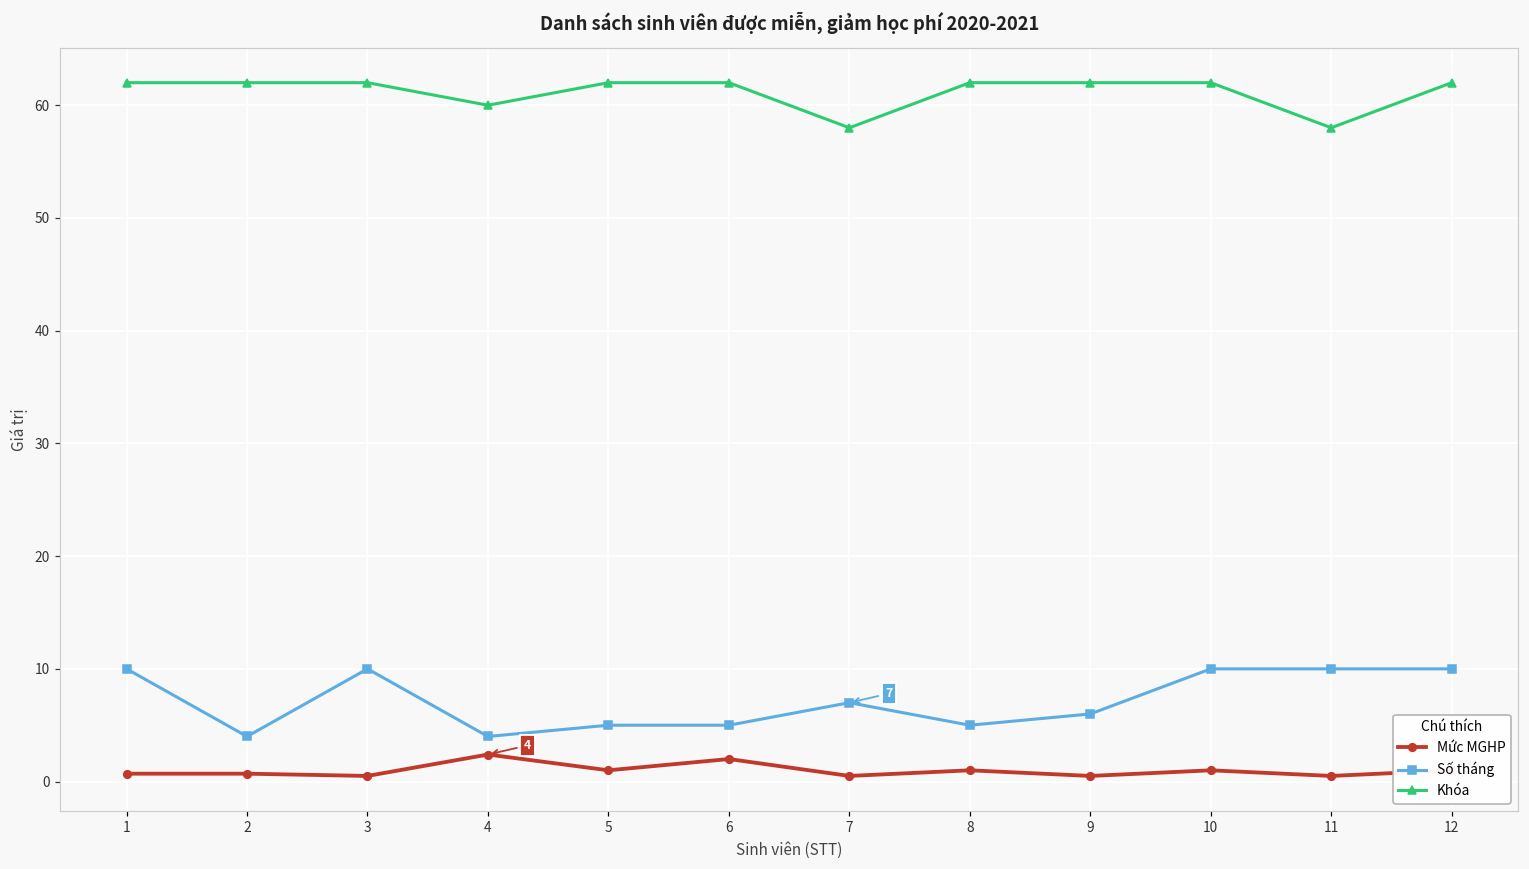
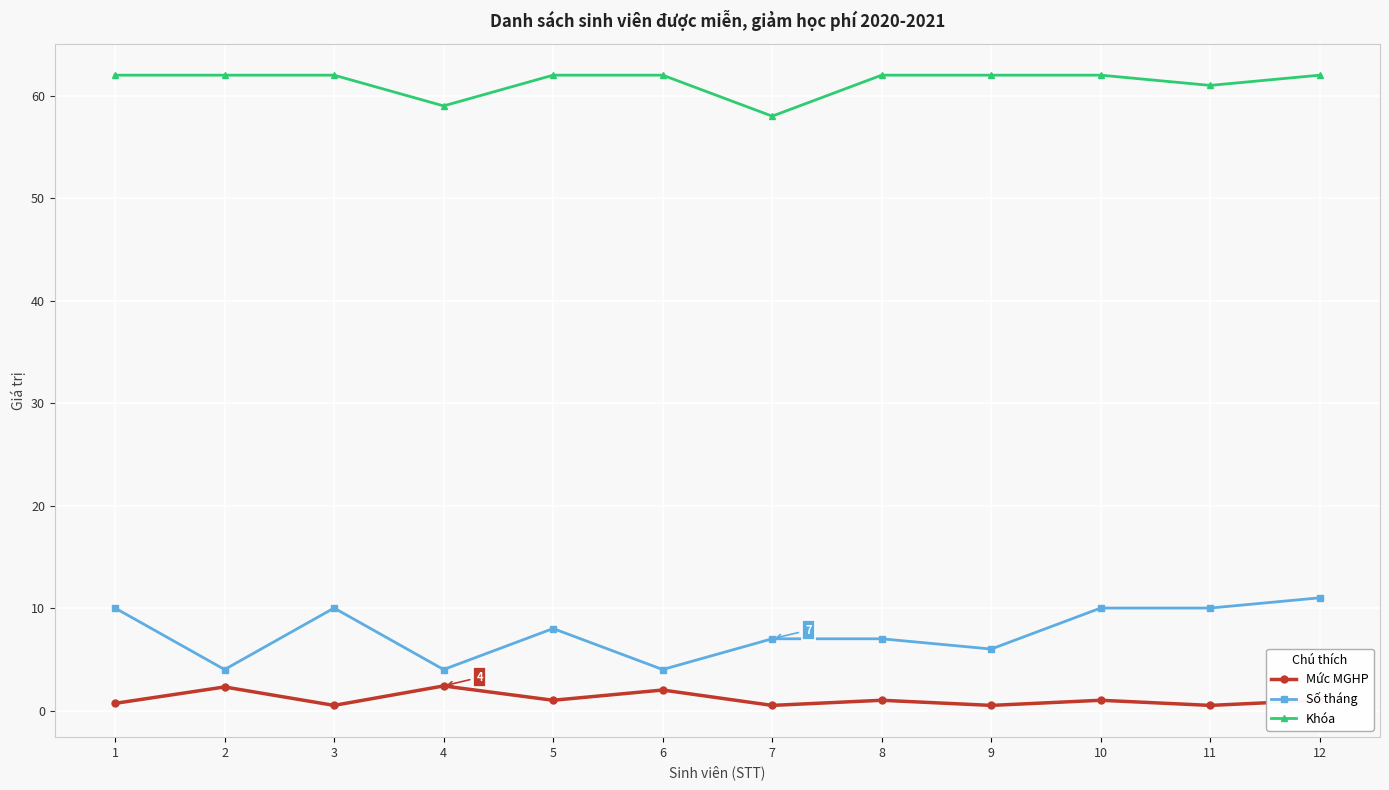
Mức MGHP, 2: 0.7 -> 2.3
Khóa, 4: 60 -> 59
Số tháng, 5: 5 -> 8
Số tháng, 6: 5 -> 4
Số tháng, 8: 5 -> 7
Khóa, 11: 58 -> 61
Số tháng, 12: 10 -> 11
